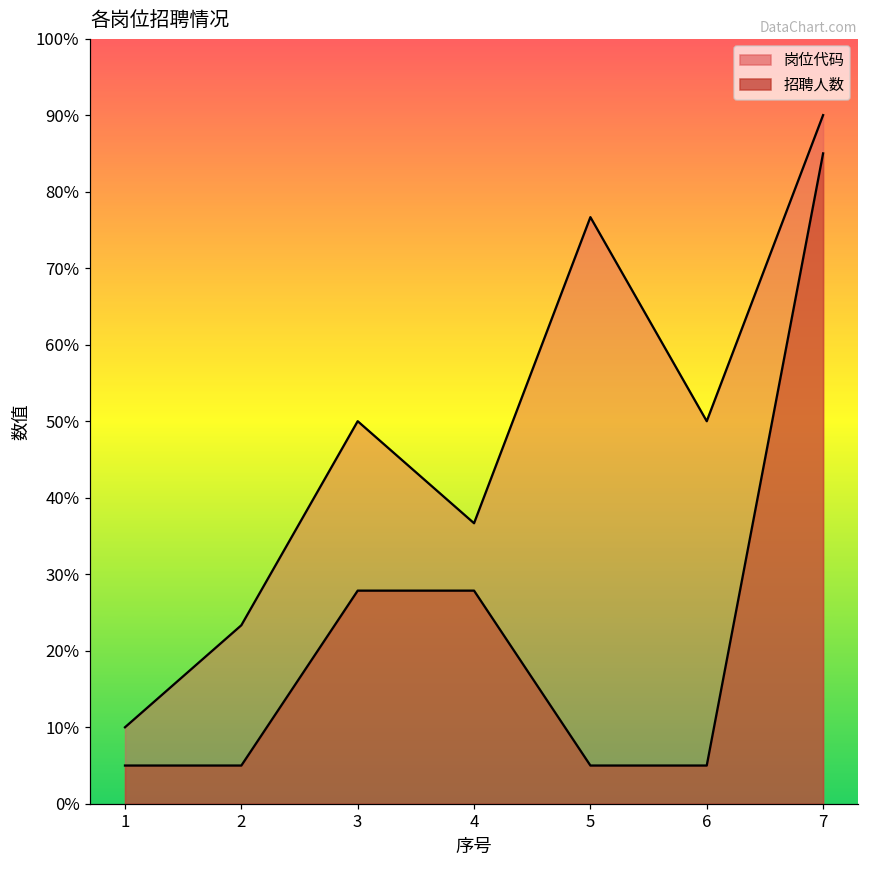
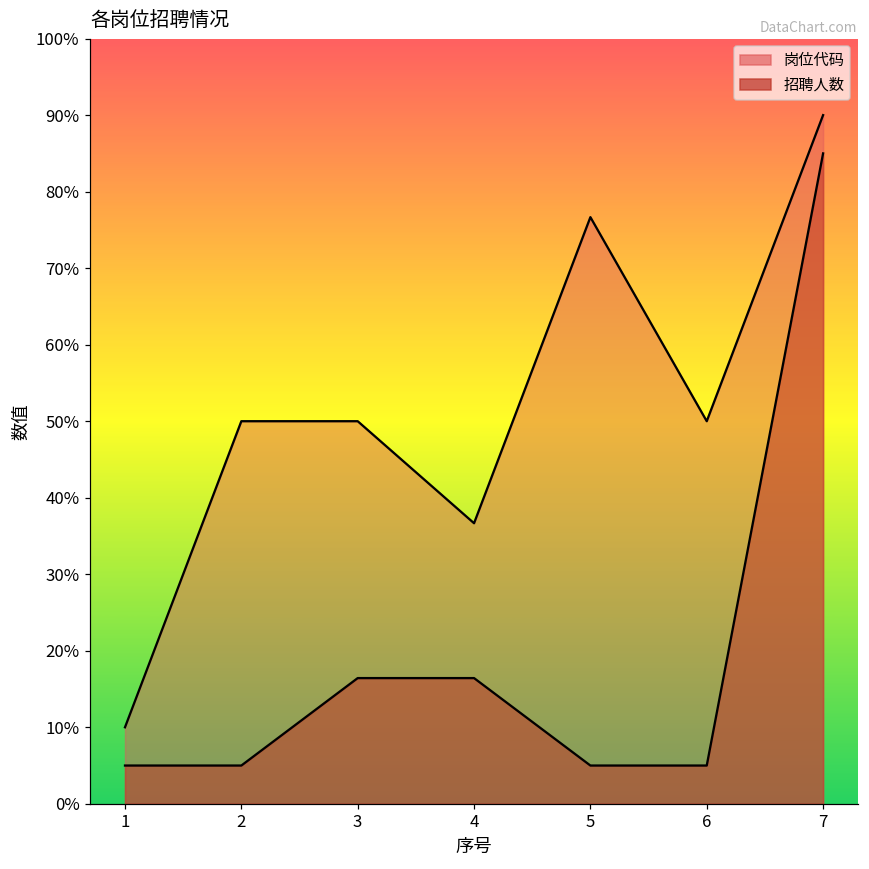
岗位代码, 2: 23% -> 50%
招聘人数, 3: 28% -> 16%
招聘人数, 4: 28% -> 16%
